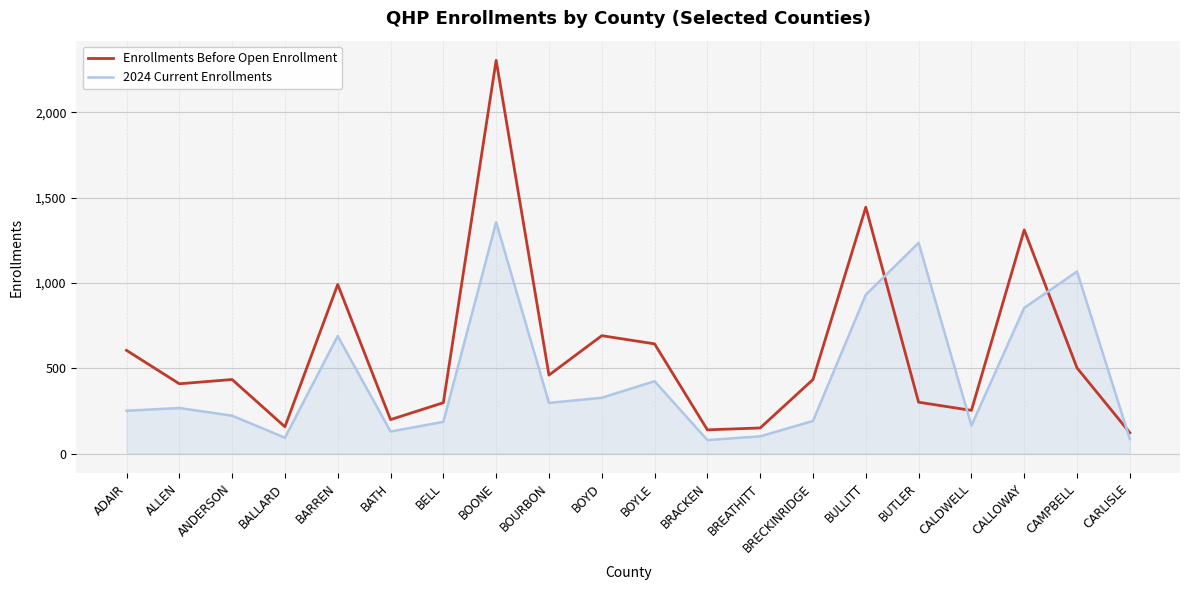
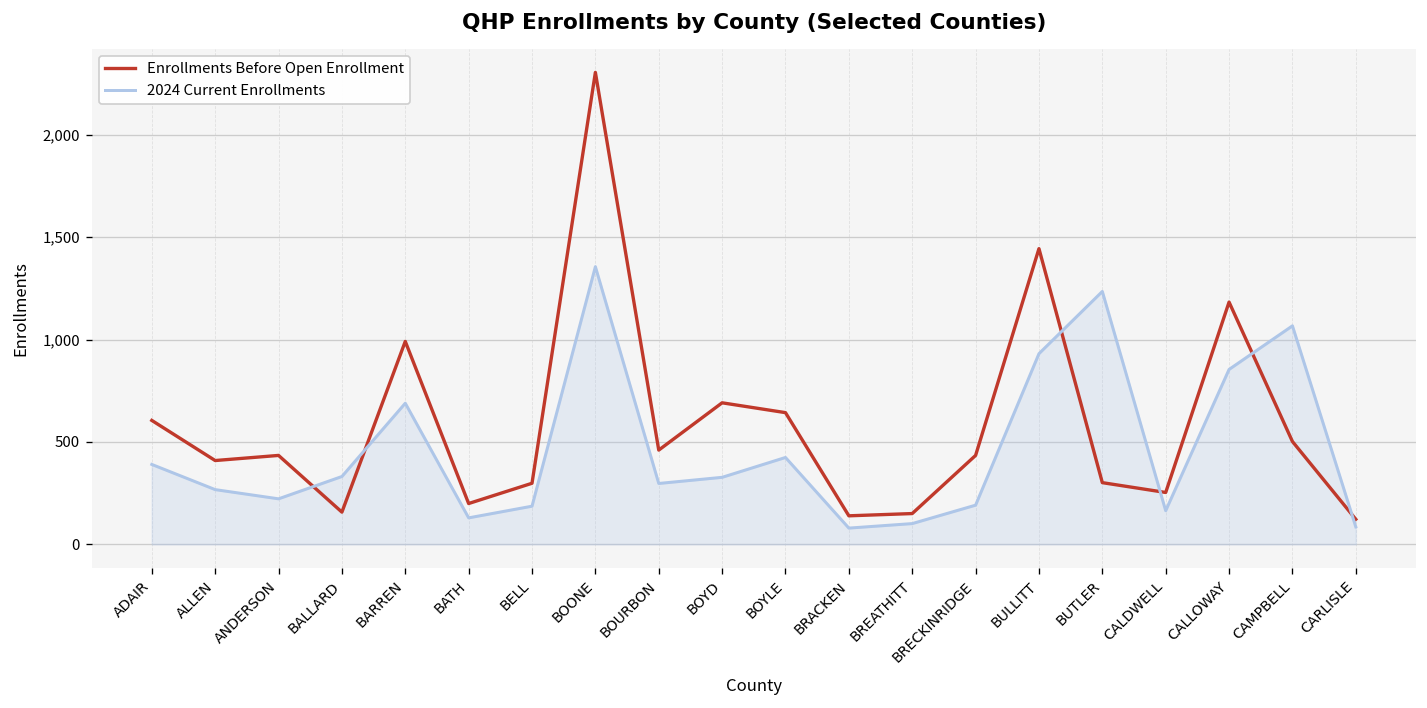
2024 Current Enrollments, ADAIR: 250 -> 390
2024 Current Enrollments, BALLARD: 90 -> 330
Enrollments Before Open Enrollment, CALLOWAY: 1,310 -> 1,180
